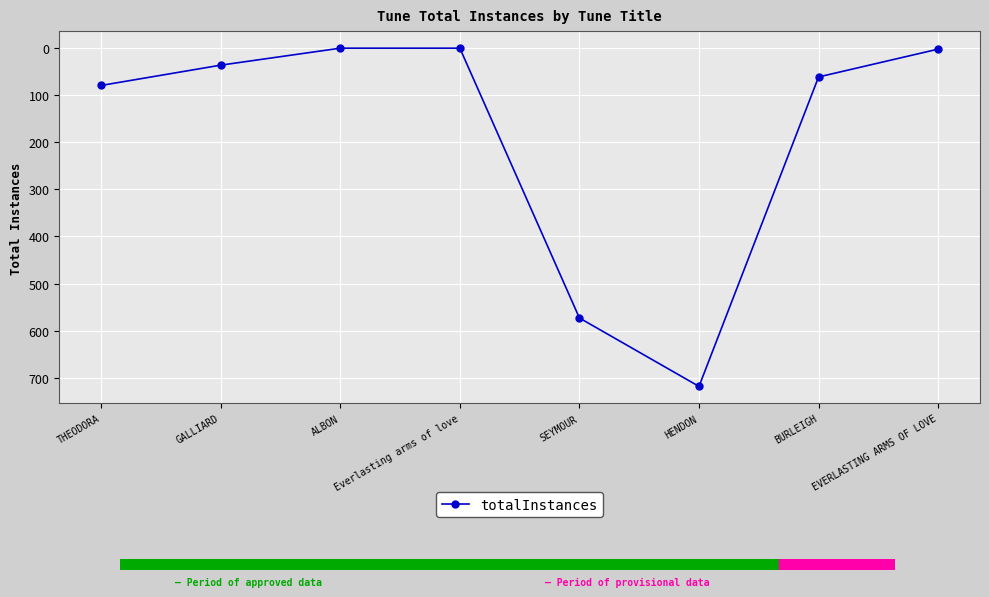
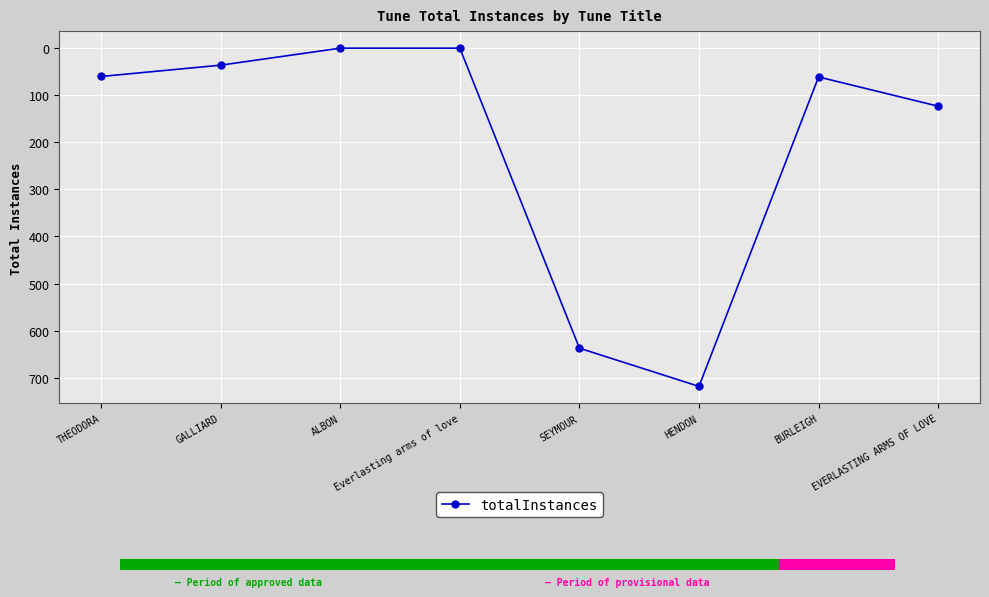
THEODORA: 80 -> 60
SEYMOUR: 570 -> 640
EVERLASTING ARMS OF LOVE: 0 -> 120
